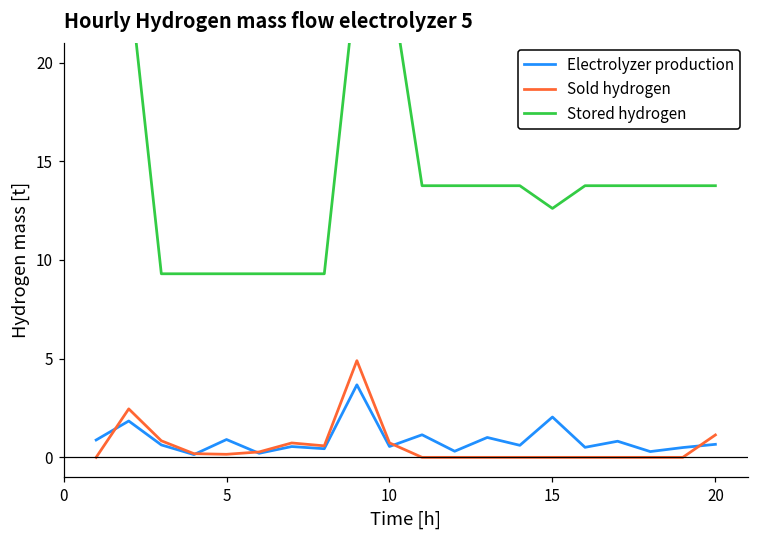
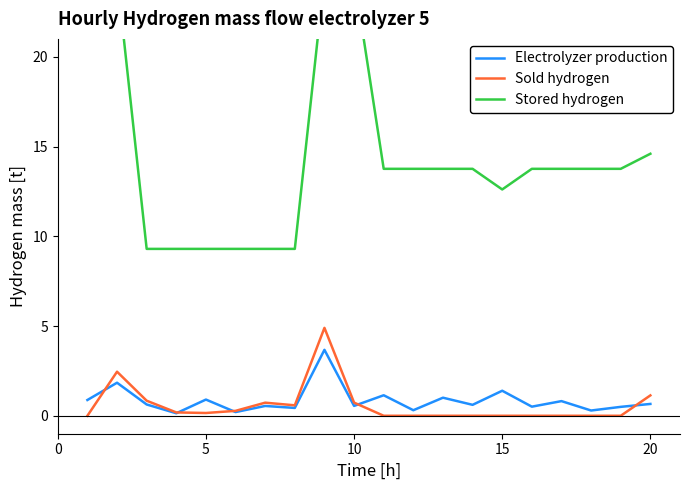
Electrolyzer production, 15: 2.0 -> 1.4
Stored hydrogen, 20: 13.8 -> 14.6
